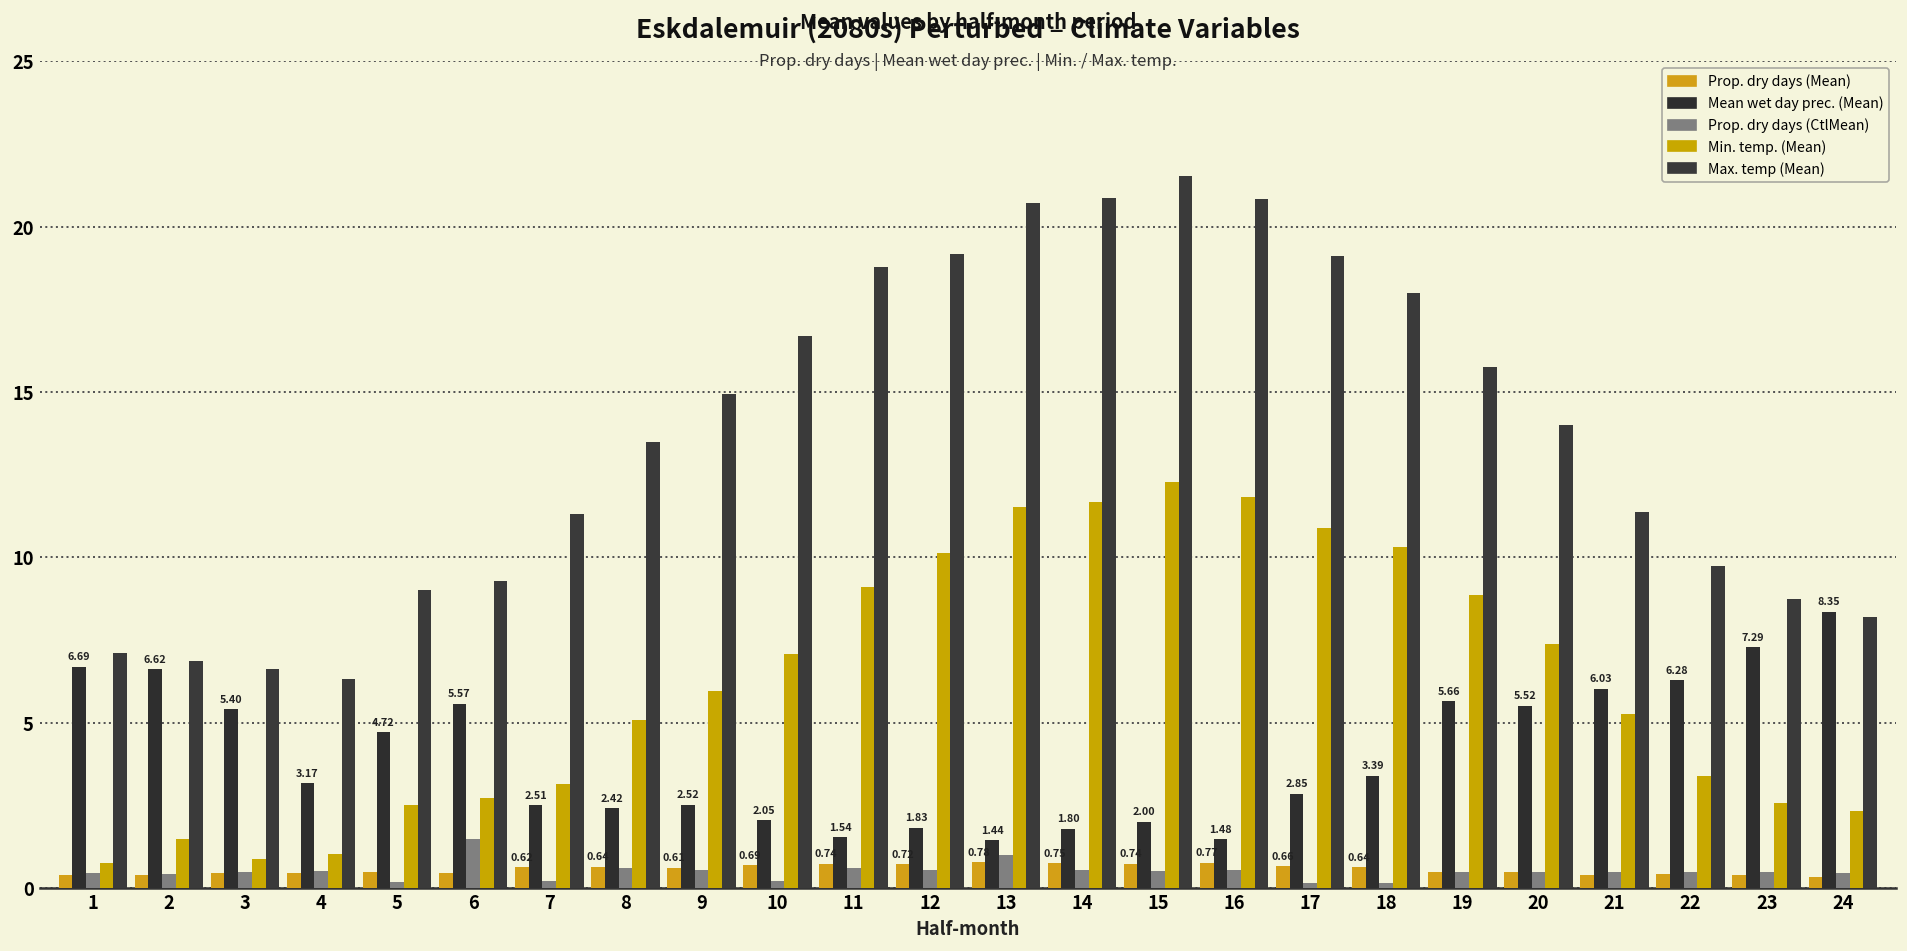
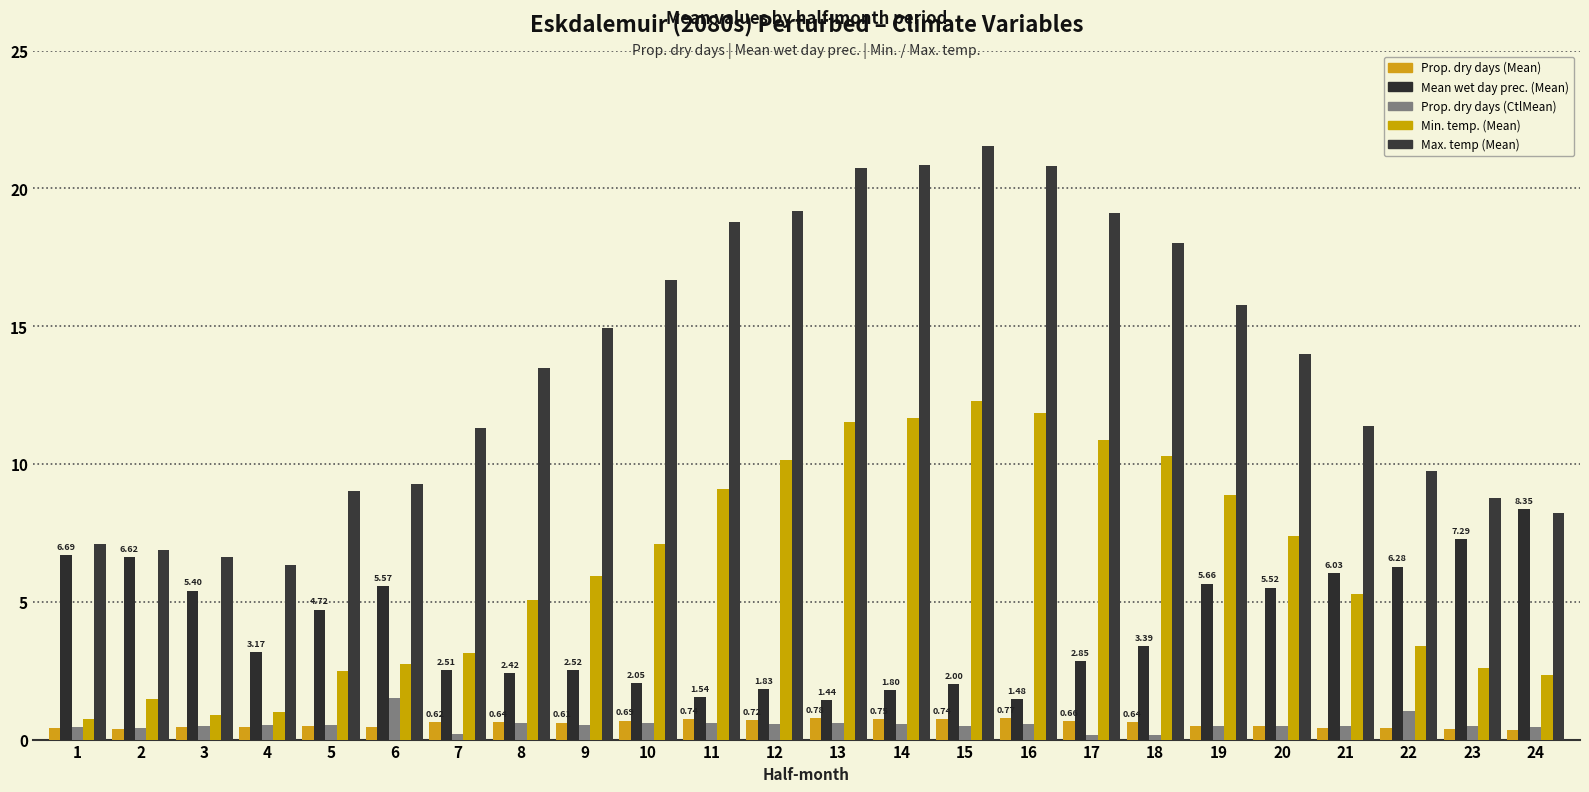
Prop. dry days (CtlMean), 5: 0.2 -> 0.5
Prop. dry days (CtlMean), 10: 0.2 -> 0.6
Prop. dry days (CtlMean), 13: 1.0 -> 0.6
Prop. dry days (CtlMean), 22: 0.5 -> 1.0
